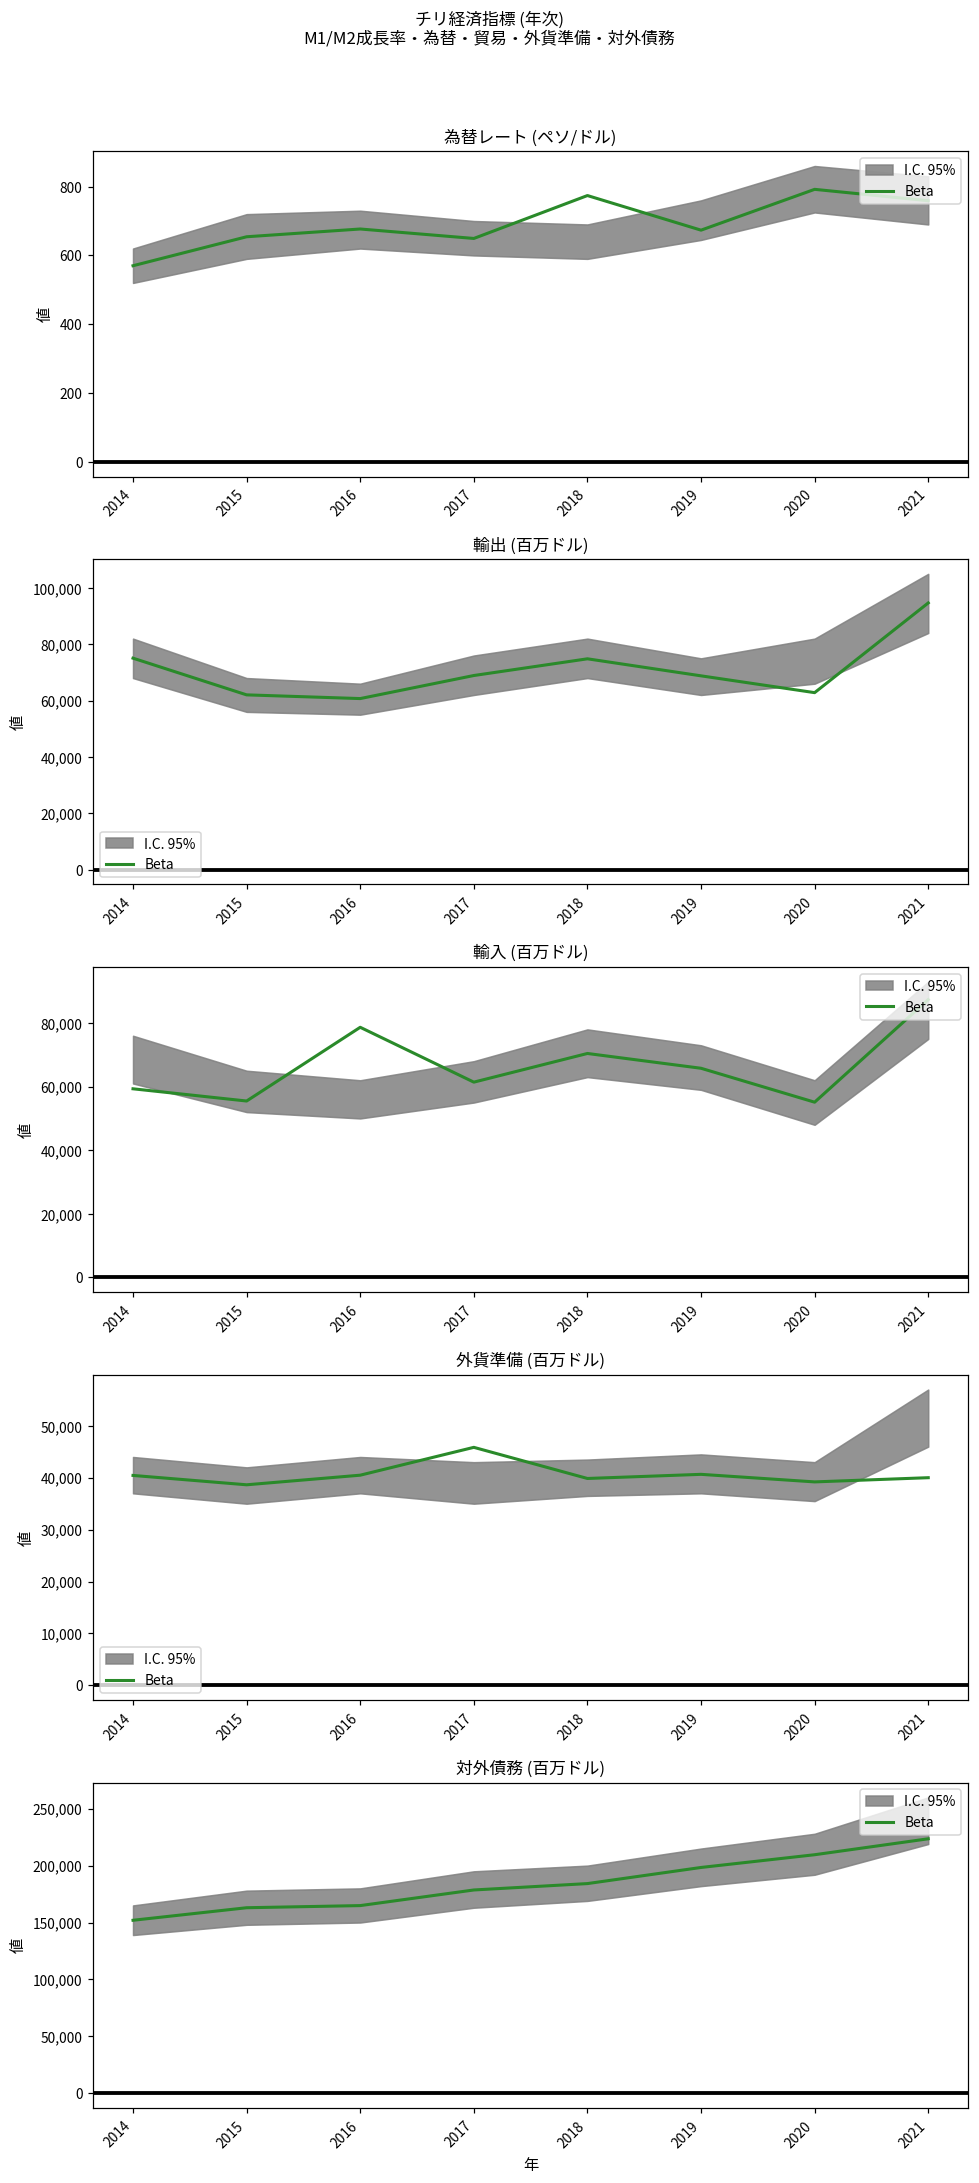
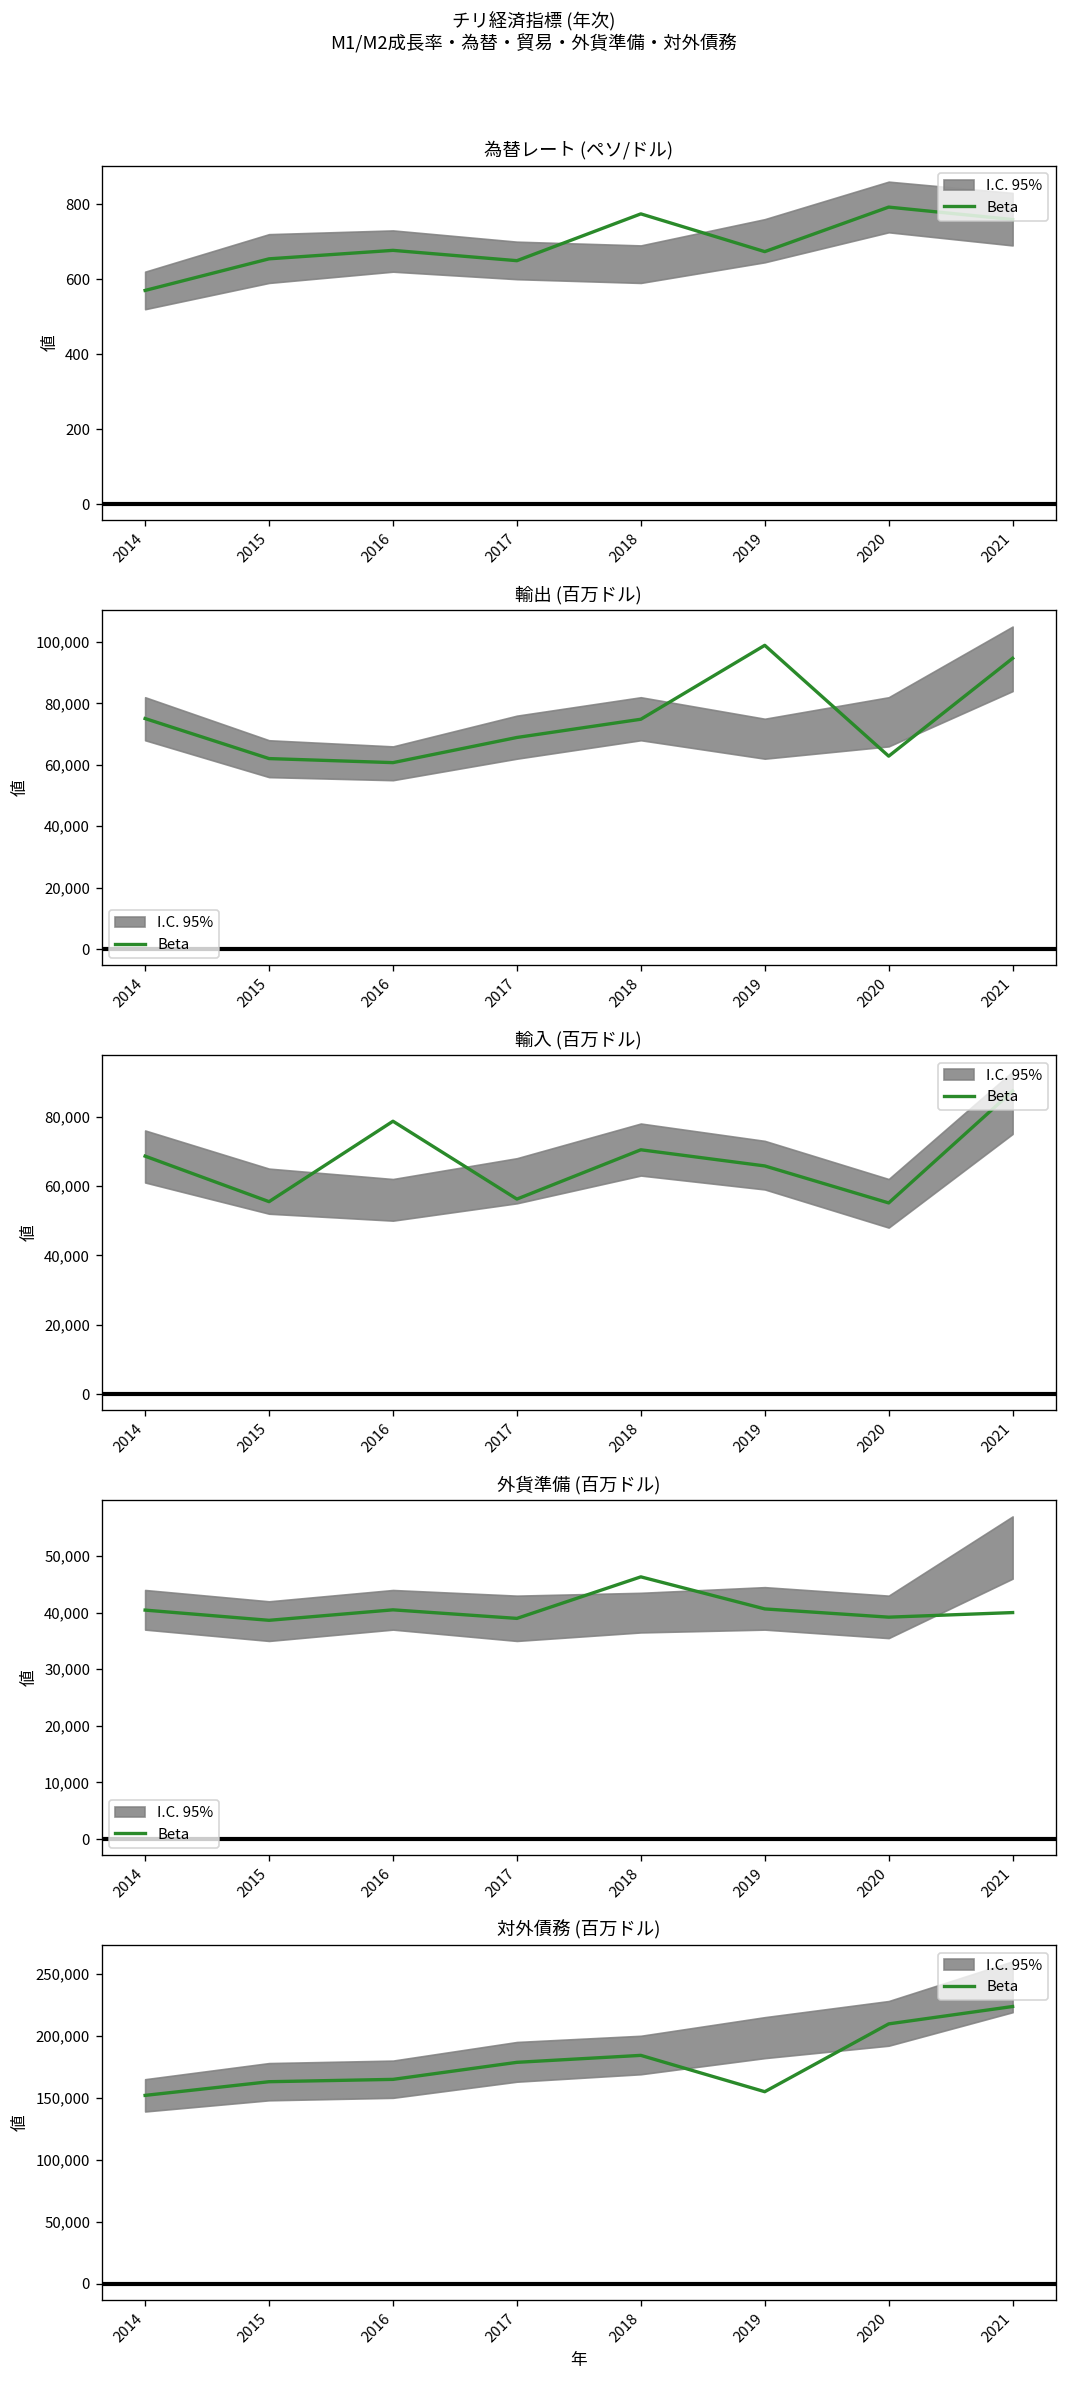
輸出 (百万ドル), Beta, 2019: 69,000 -> 99,000
輸入 (百万ドル), Beta, 2014: 59,000 -> 69,000
輸入 (百万ドル), Beta, 2017: 61,000 -> 56,000
外貨準備 (百万ドル), Beta, 2017: 46,000 -> 39,000
外貨準備 (百万ドル), Beta, 2018: 40,000 -> 46,000
対外債務 (百万ドル), Beta, 2019: 198,000 -> 155,000
